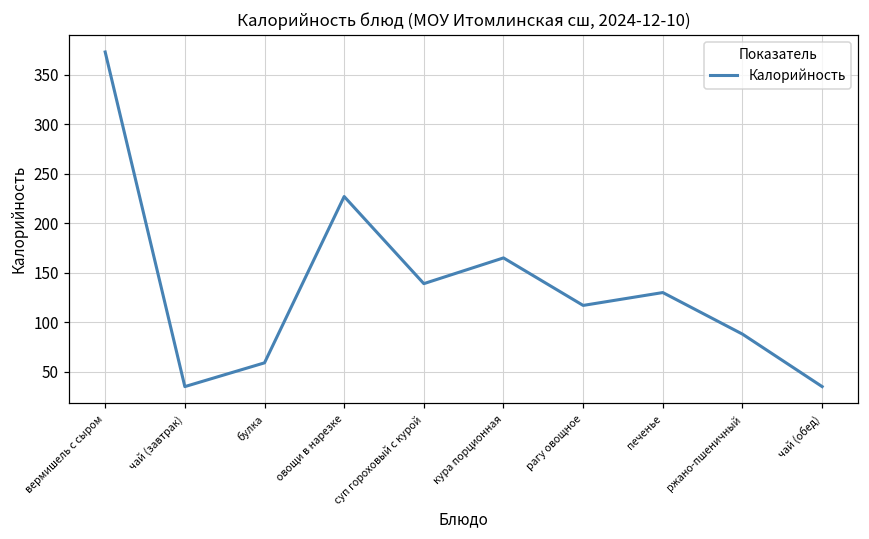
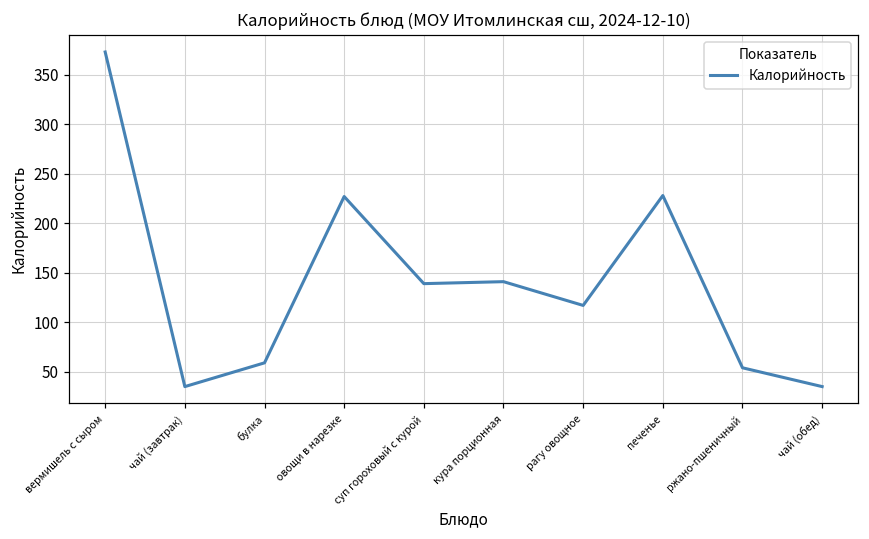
кура порционная: 170 -> 140
печенье: 130 -> 230
ржано-пшеничный: 90 -> 50
